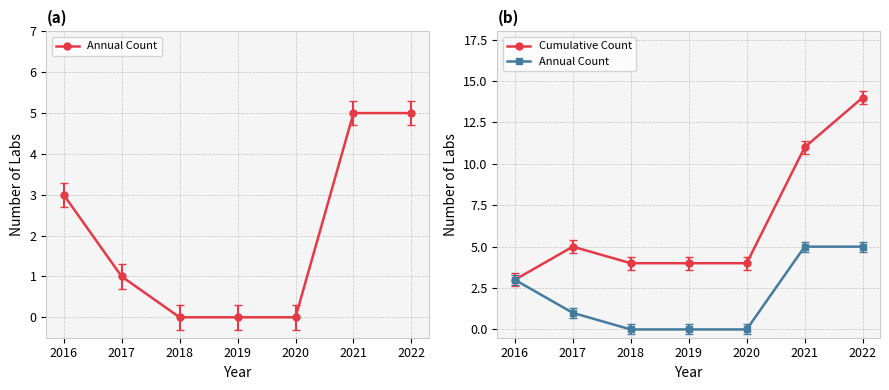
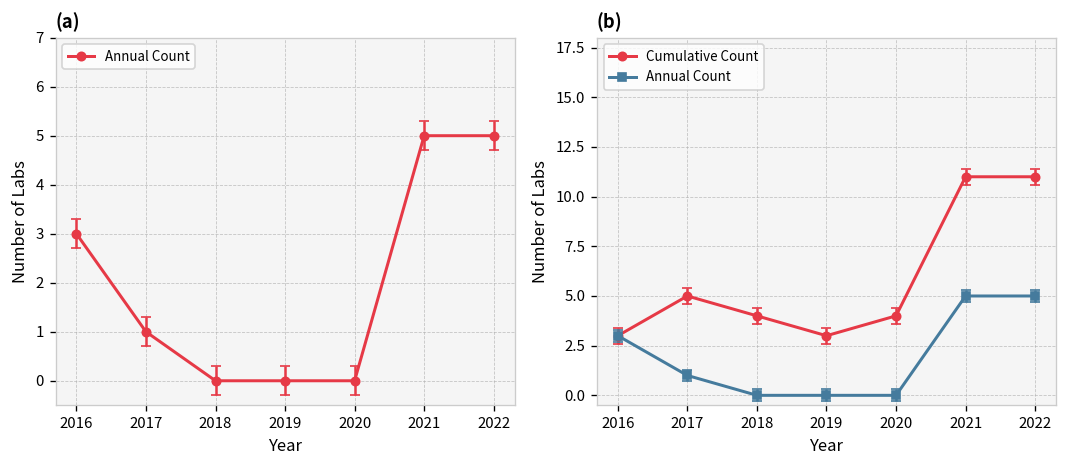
(b), Cumulative Count, 2019: 4 -> 3
(b), Cumulative Count, 2022: 14 -> 11
